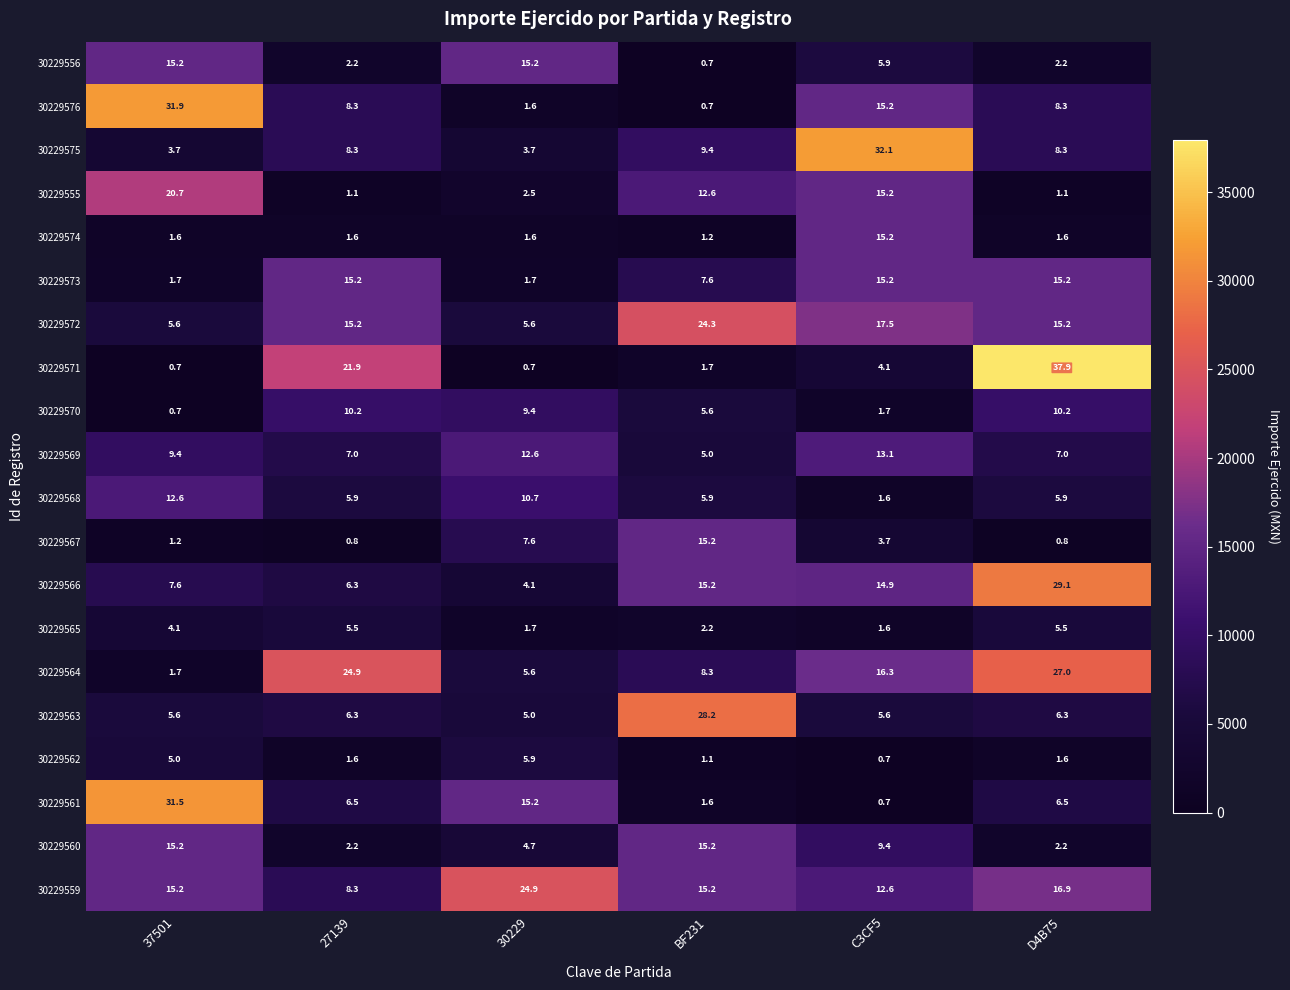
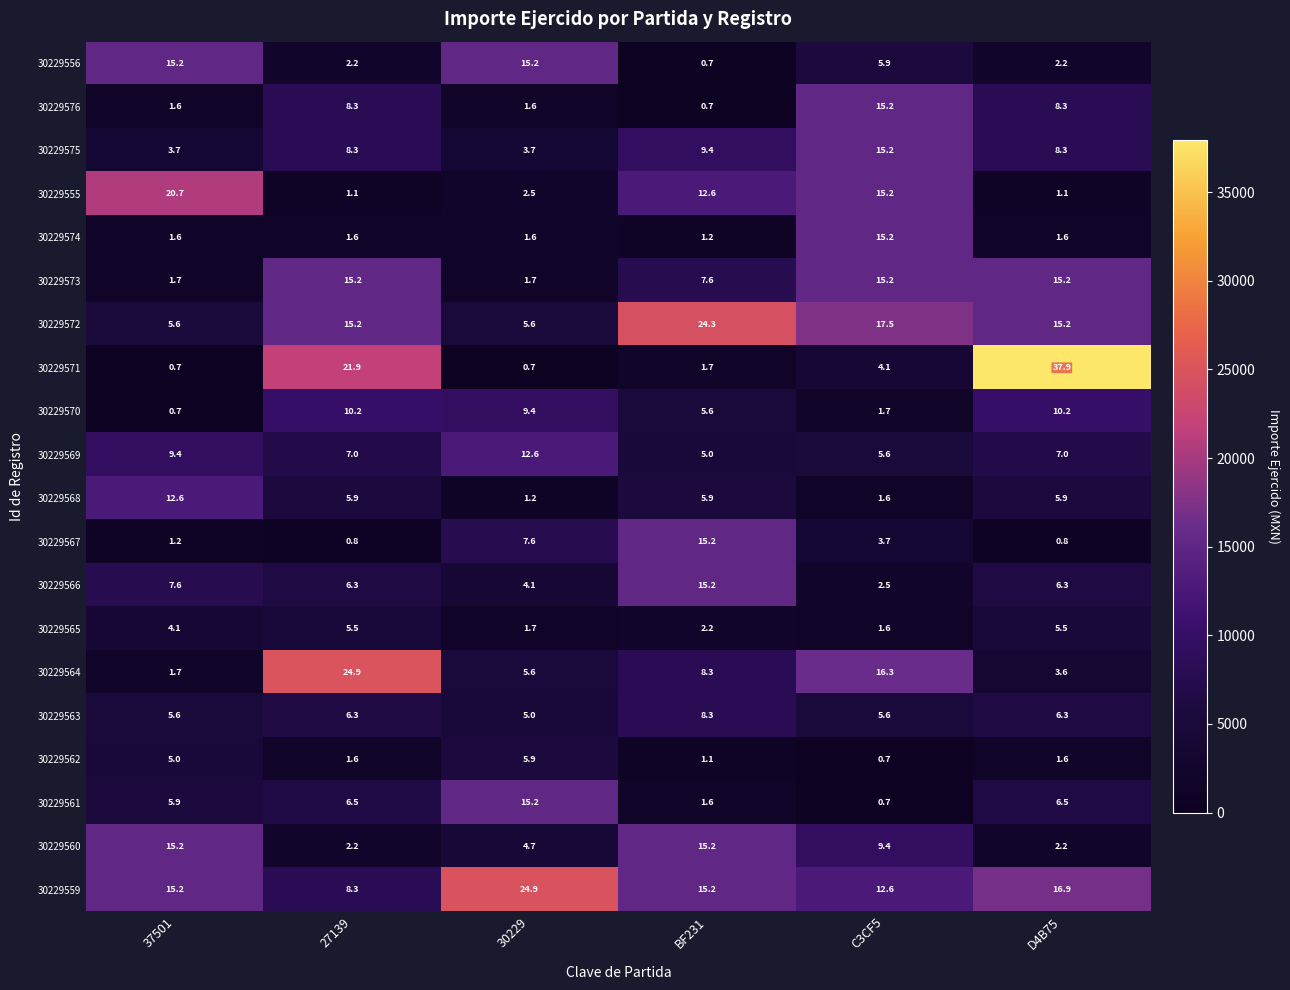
30229576, 37501: 31.9 -> 1.6
30229575, C3CF5: 32.1 -> 15.2
30229569, C3CF5: 13.1 -> 5.6
30229568, 30229: 10.7 -> 1.2
30229566, C3CF5: 14.9 -> 2.5
30229566, D4B75: 29.1 -> 6.3
30229564, D4B75: 27.0 -> 3.6
30229563, BF231: 28.2 -> 8.3
30229561, 37501: 31.5 -> 5.9
